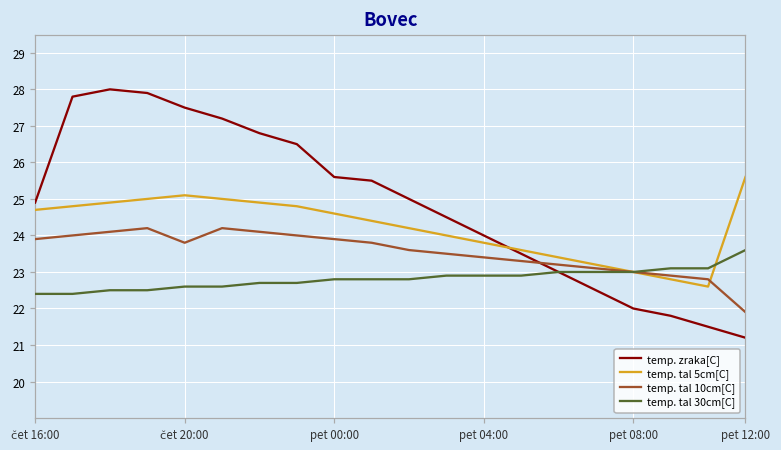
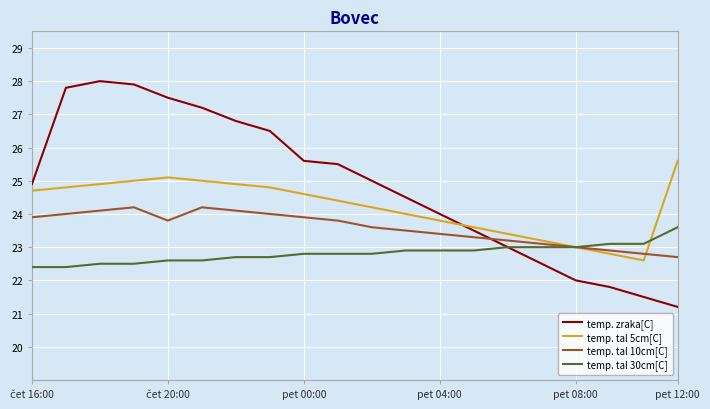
temp. tal 10cm[C], pet 12:00: 21.9 -> 22.7
